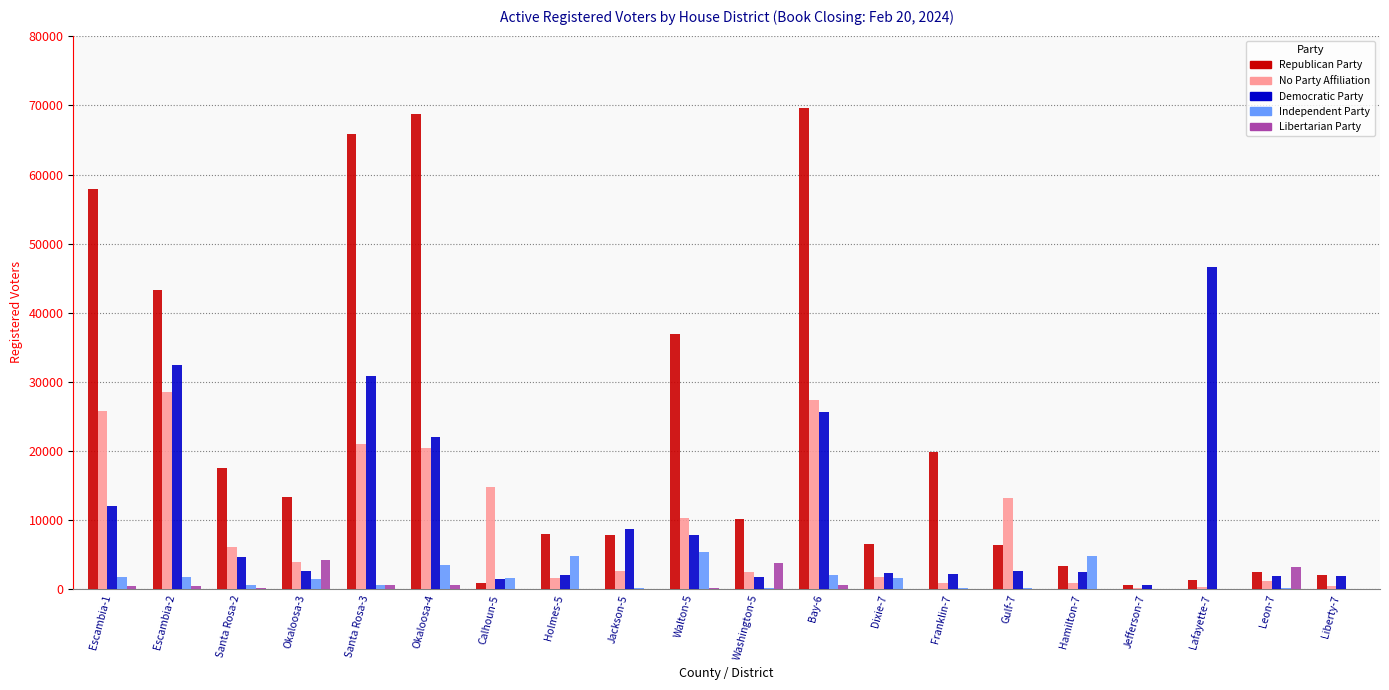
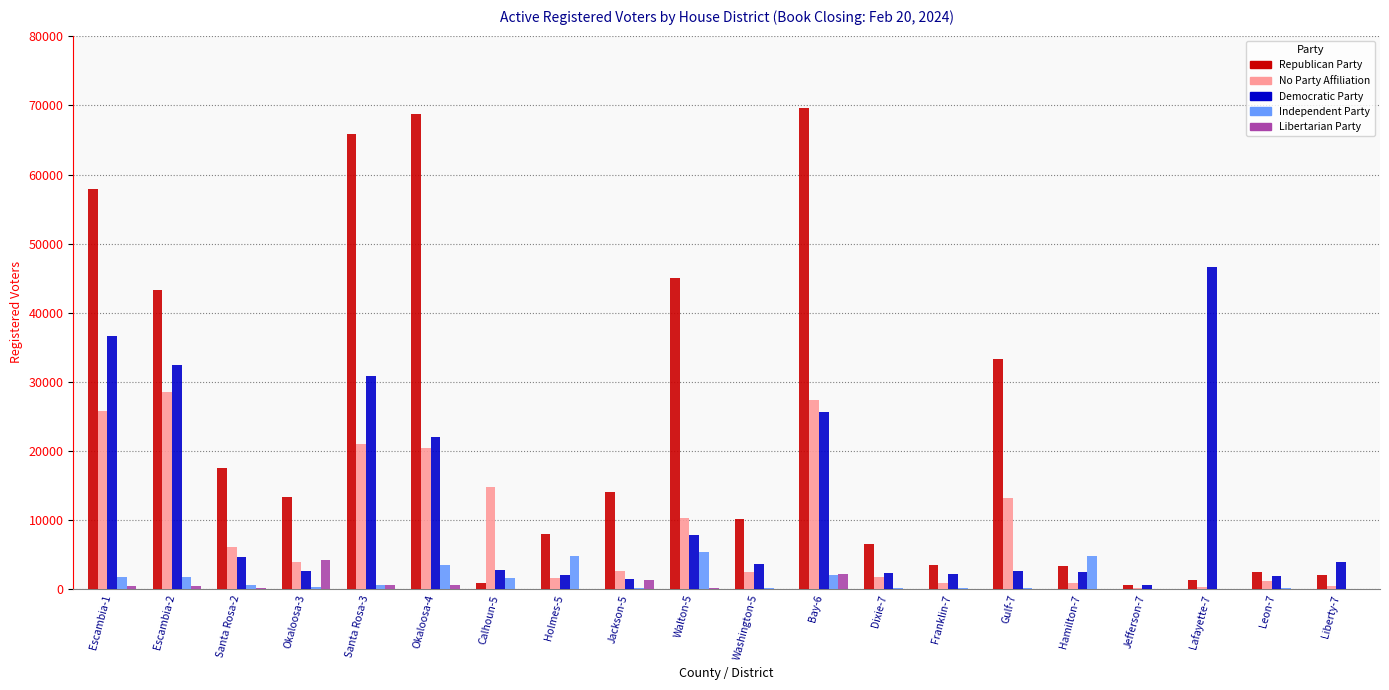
Democratic Party, Escambia-1: 12000 -> 37000
Independent Party, Okaloosa-3: 1000 -> 0
Democratic Party, Calhoun-5: 1000 -> 3000
Republican Party, Jackson-5: 8000 -> 14000
Democratic Party, Jackson-5: 9000 -> 1000
Libertarian Party, Jackson-5: 0 -> 1000
Republican Party, Walton-5: 37000 -> 45000
Democratic Party, Washington-5: 2000 -> 4000
Libertarian Party, Washington-5: 4000 -> 0
Libertarian Party, Bay-6: 1000 -> 2000
Independent Party, Dixie-7: 2000 -> 0
Republican Party, Franklin-7: 20000 -> 3000
Republican Party, Gulf-7: 6000 -> 33000
Libertarian Party, Leon-7: 3000 -> 0
Democratic Party, Liberty-7: 2000 -> 4000
